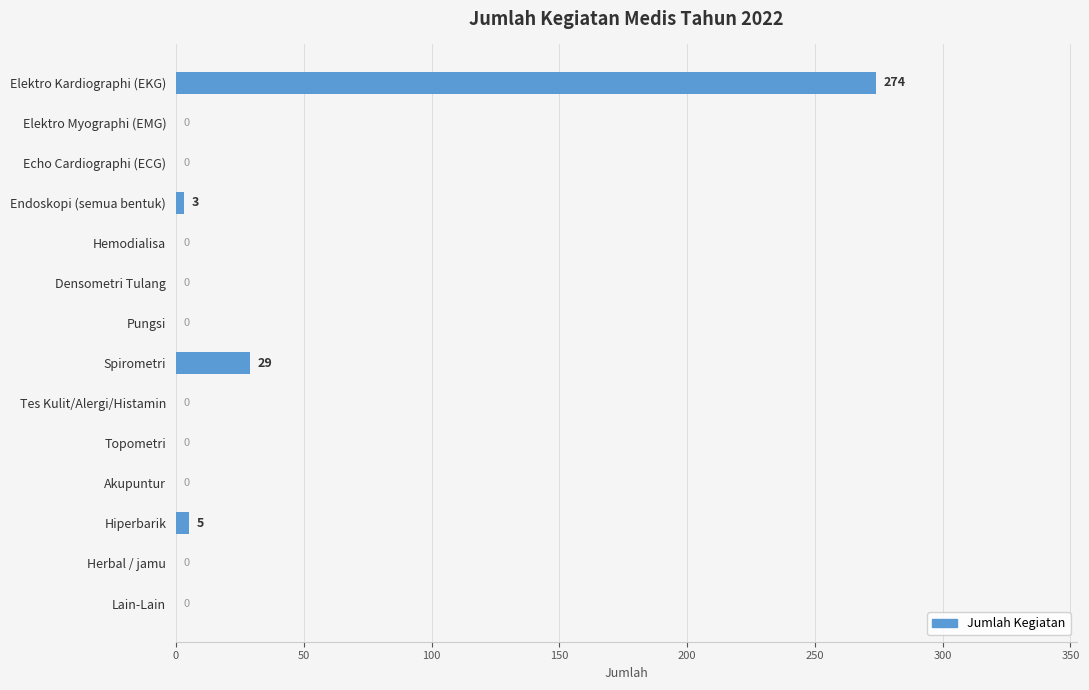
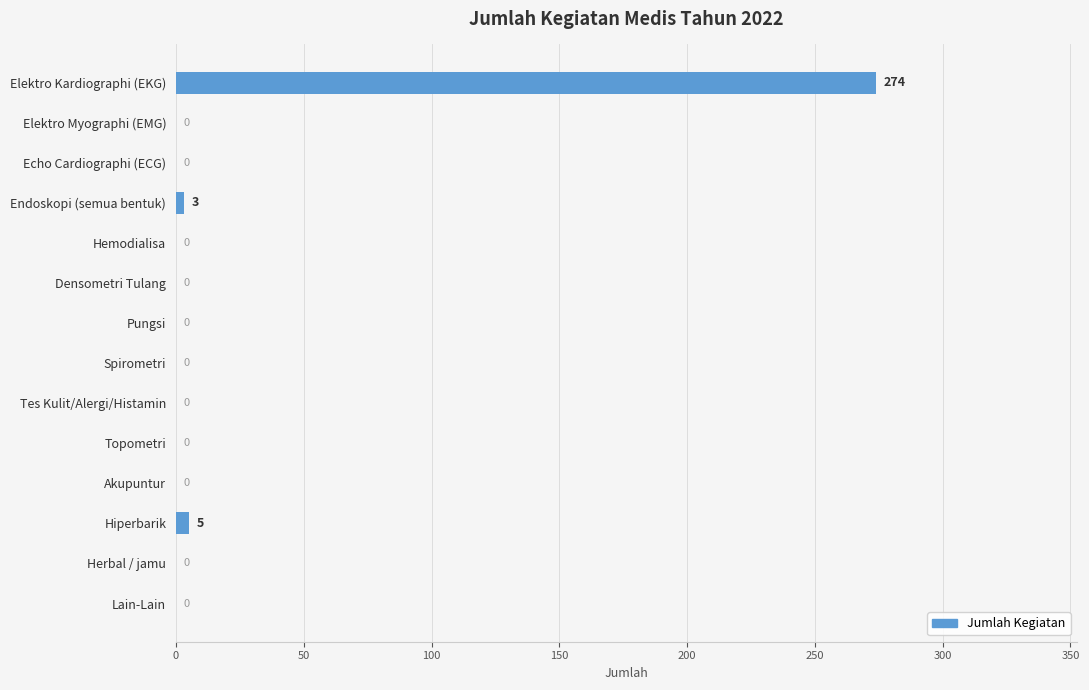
Spirometri: 29 -> 0
